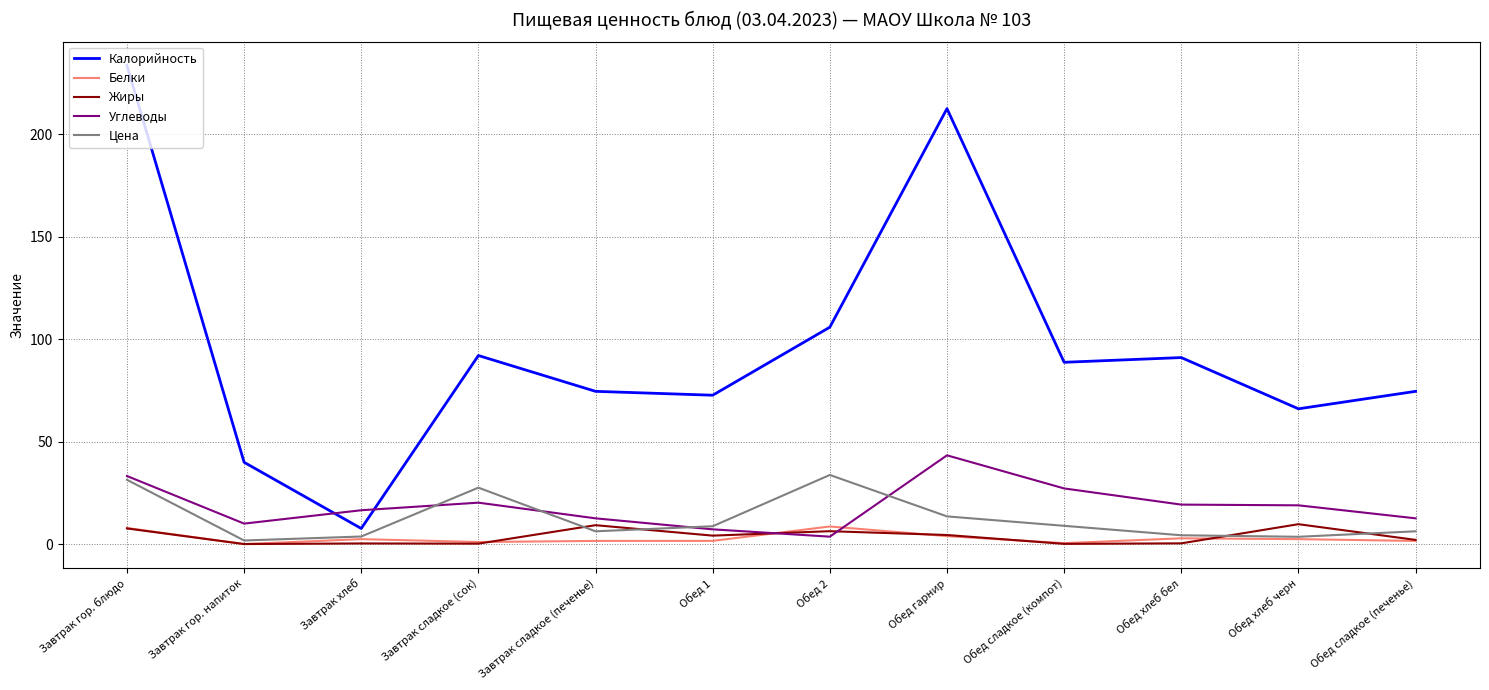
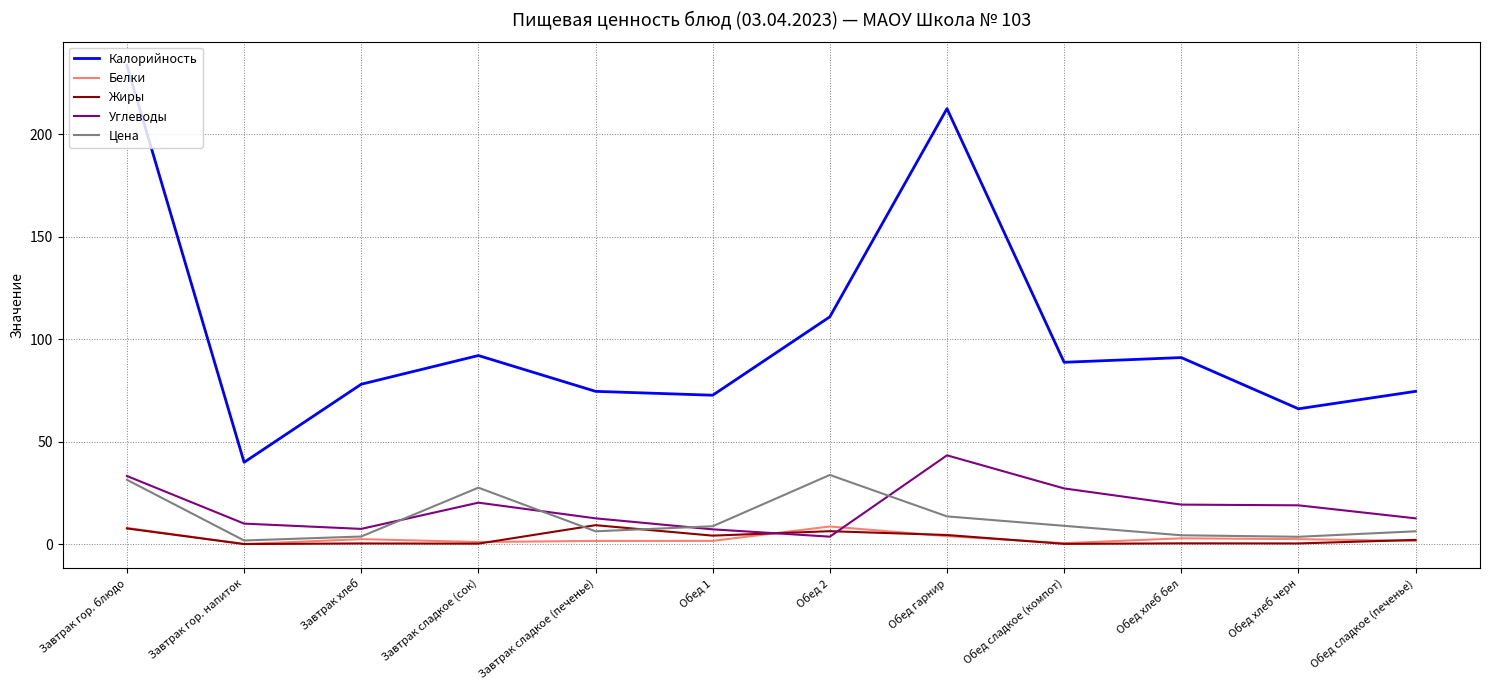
Калорийность, Завтрак хлеб: 8 -> 78
Углеводы, Завтрак хлеб: 17 -> 7
Калорийность, Обед 2: 106 -> 111
Жиры, Обед хлеб черн: 10 -> 0
